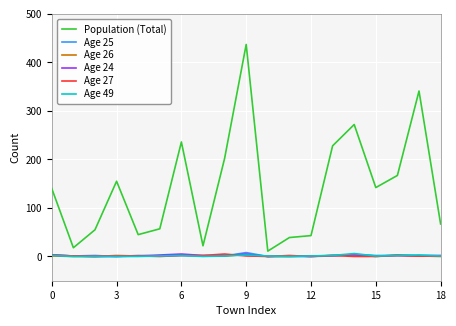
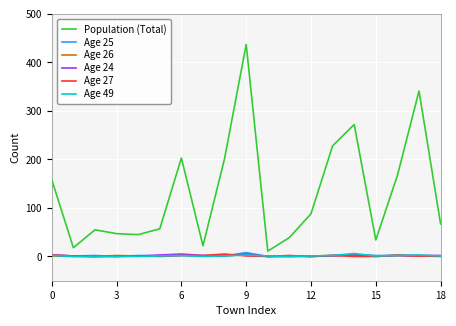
Population (Total), 0: 140 -> 160
Population (Total), 3: 160 -> 50
Population (Total), 6: 240 -> 200
Population (Total), 12: 40 -> 90
Population (Total), 15: 140 -> 30
